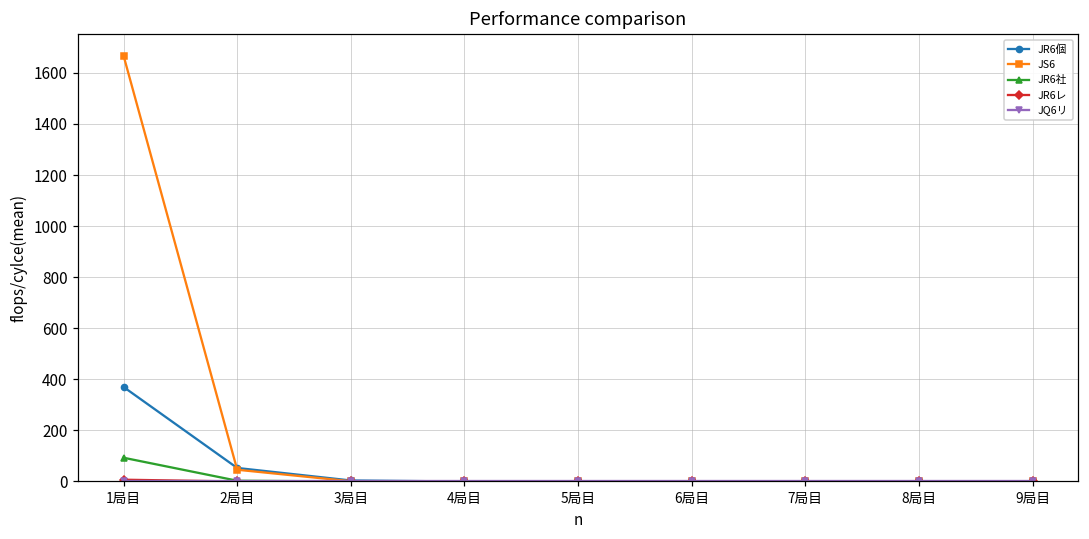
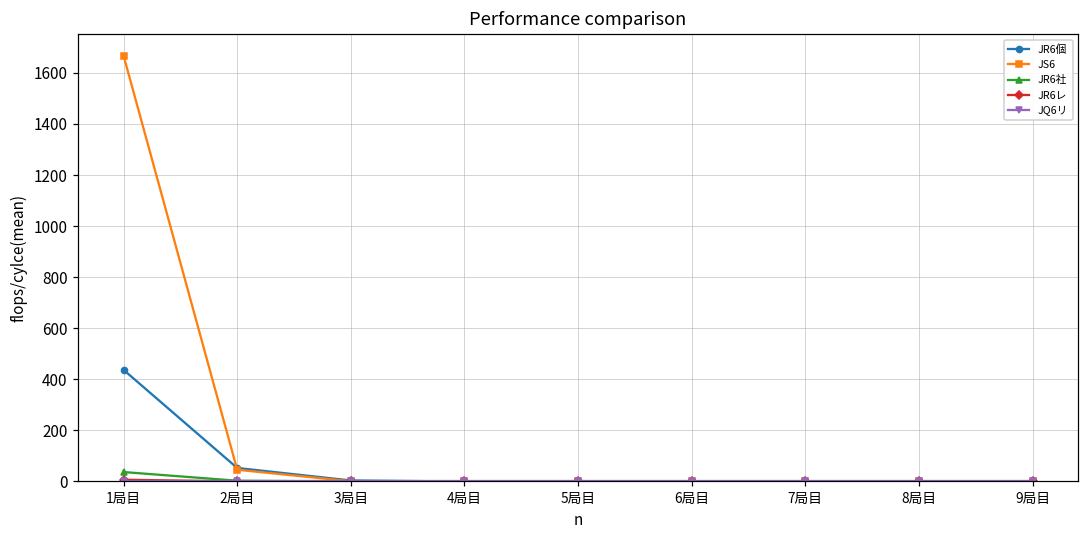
JR6個, 1局目: 370 -> 440
JR6社, 1局目: 90 -> 40
